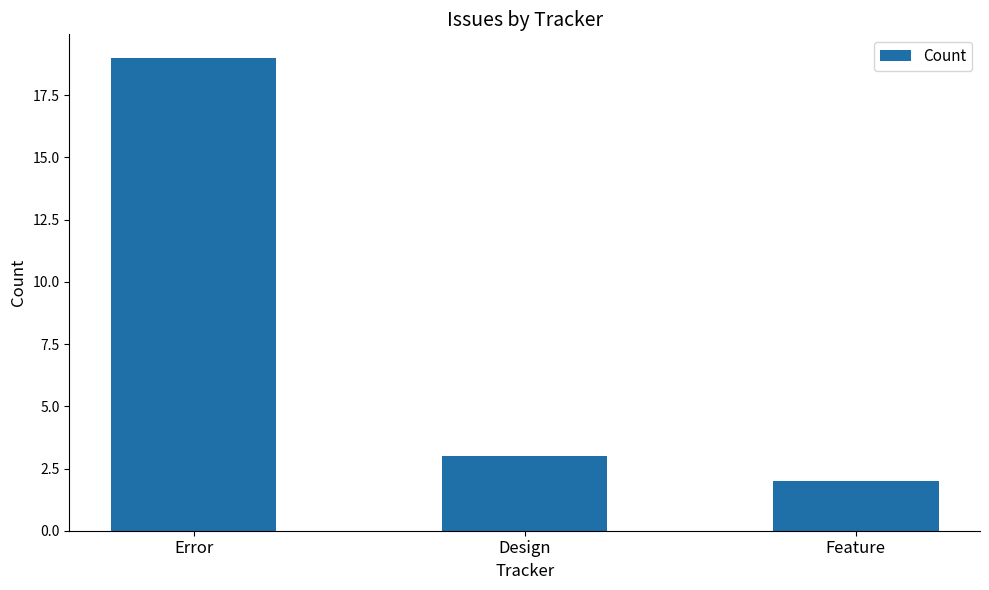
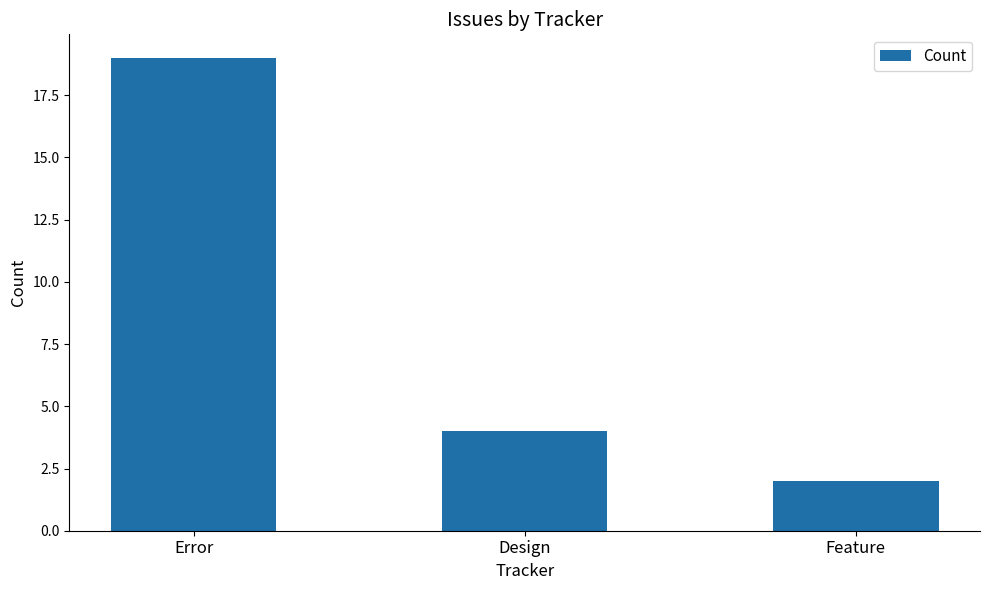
Design: 3 -> 4
